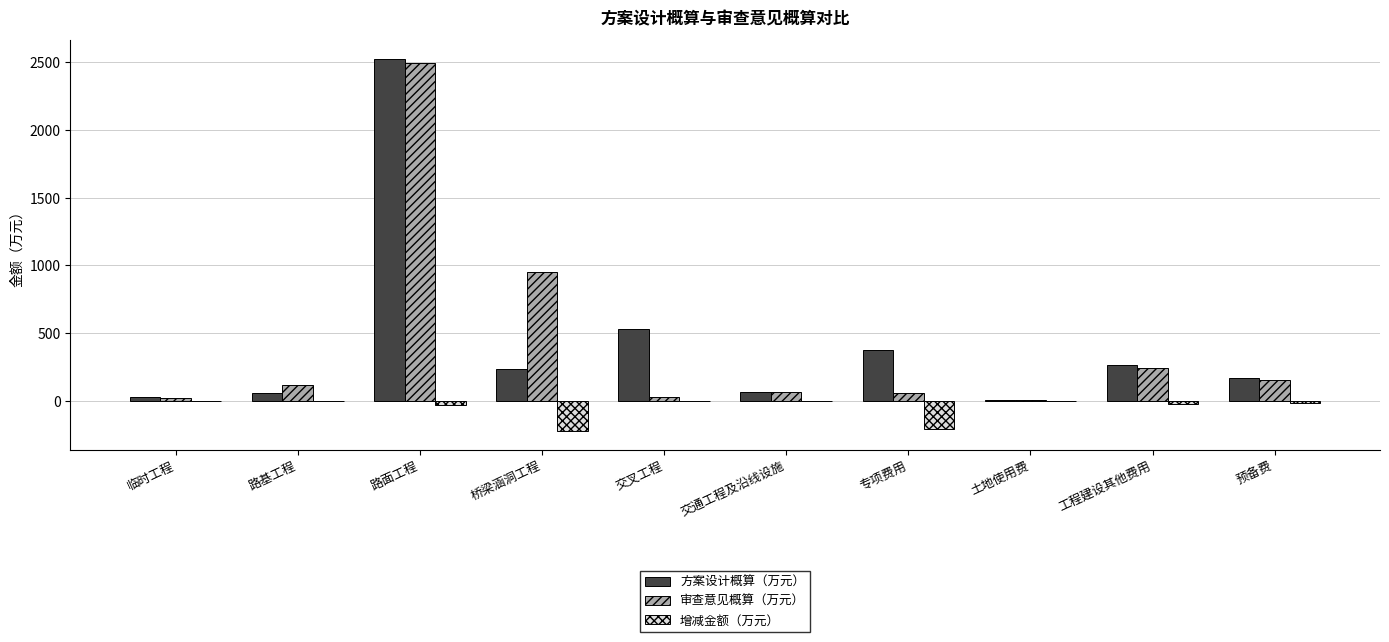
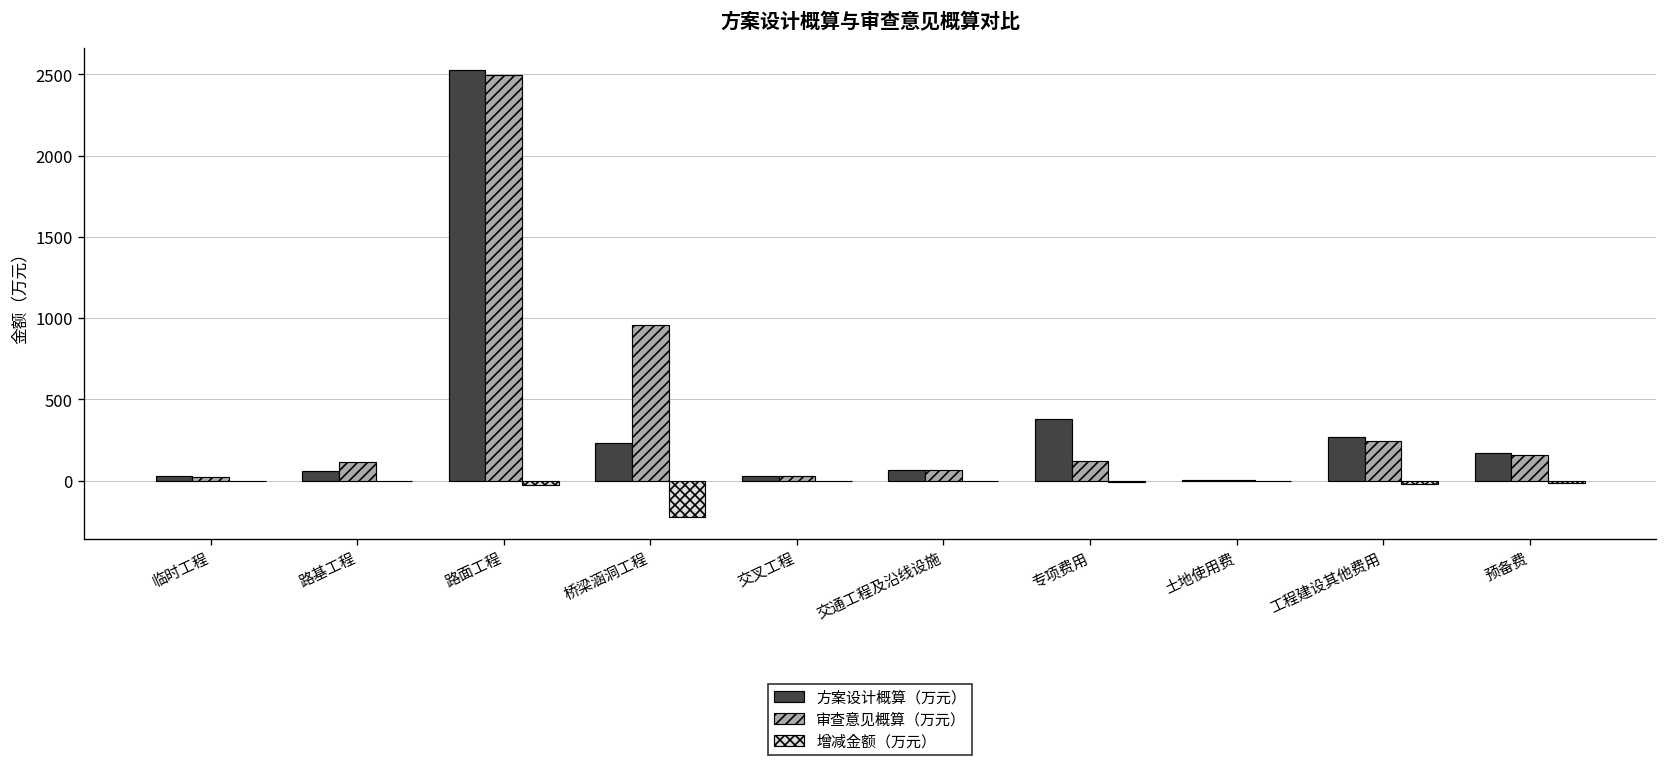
方案设计概算（万元）, 交叉工程: 530 -> 30
审查意见概算（万元）, 专项费用: 60 -> 120
增减金额（万元）, 专项费用: -210 -> -10
